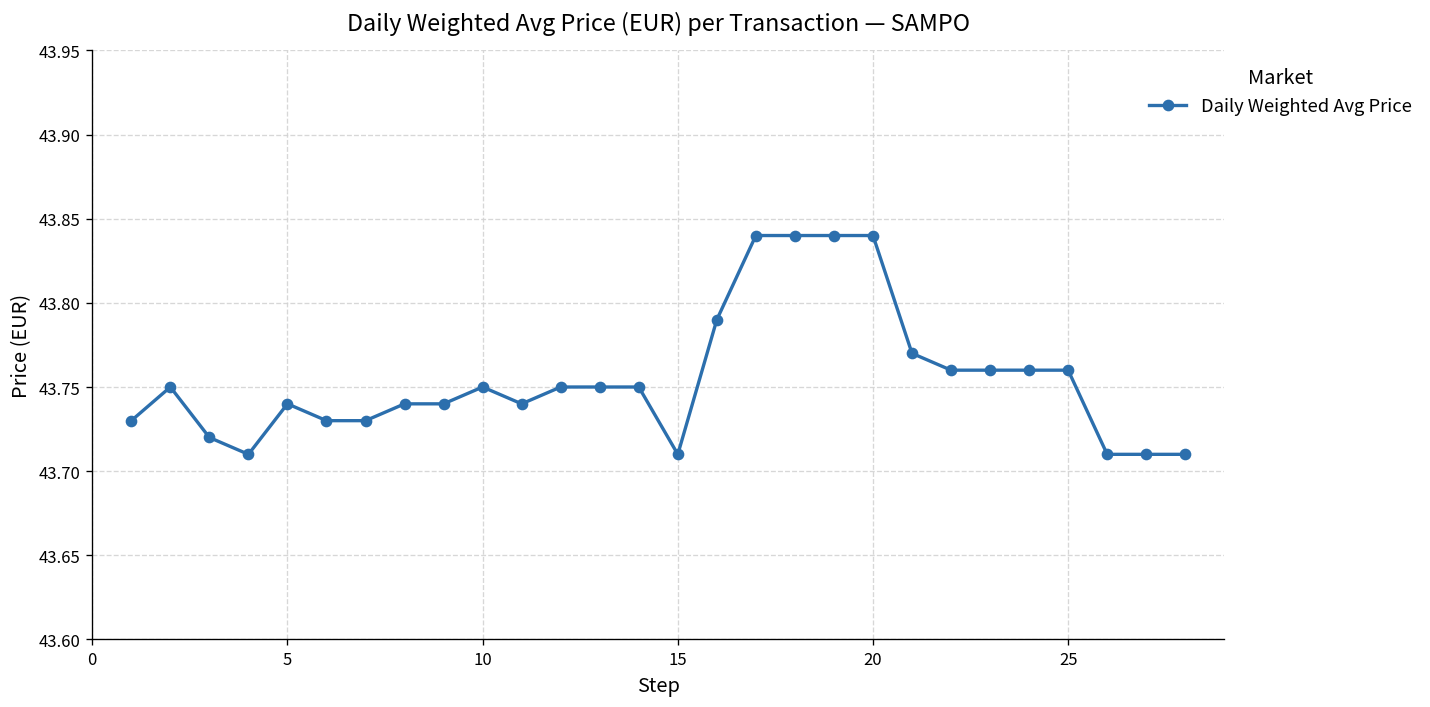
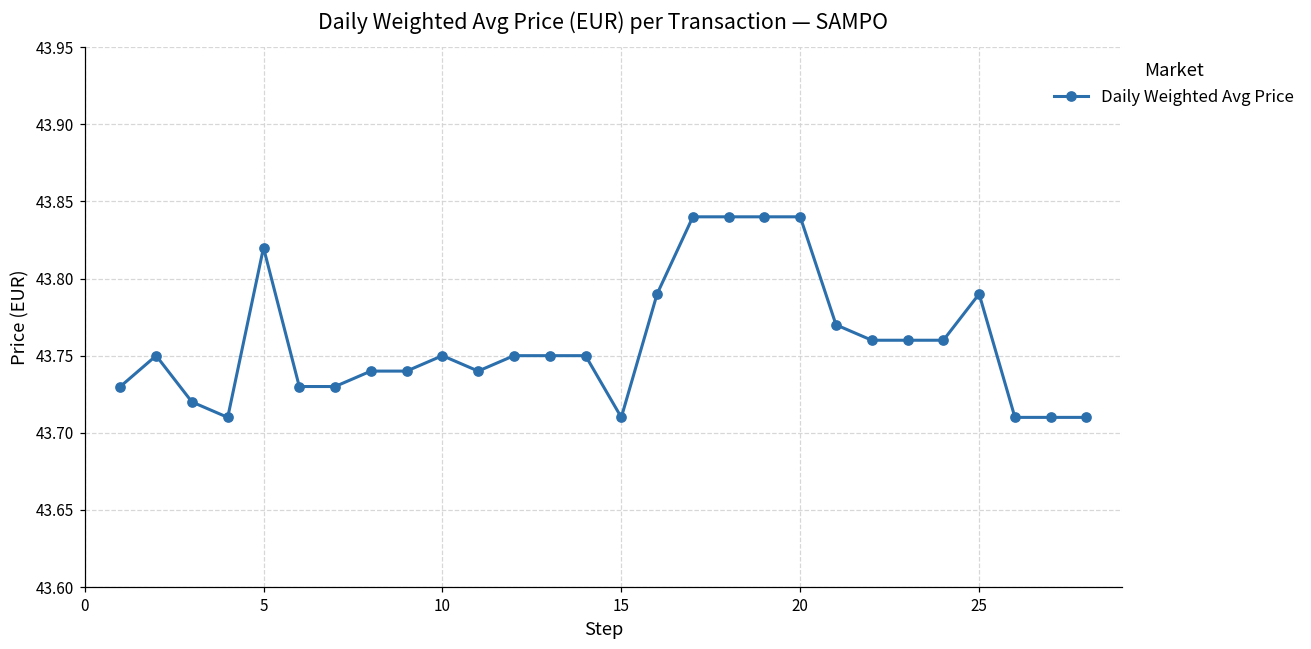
5: 43.74 -> 43.82
25: 43.76 -> 43.79
